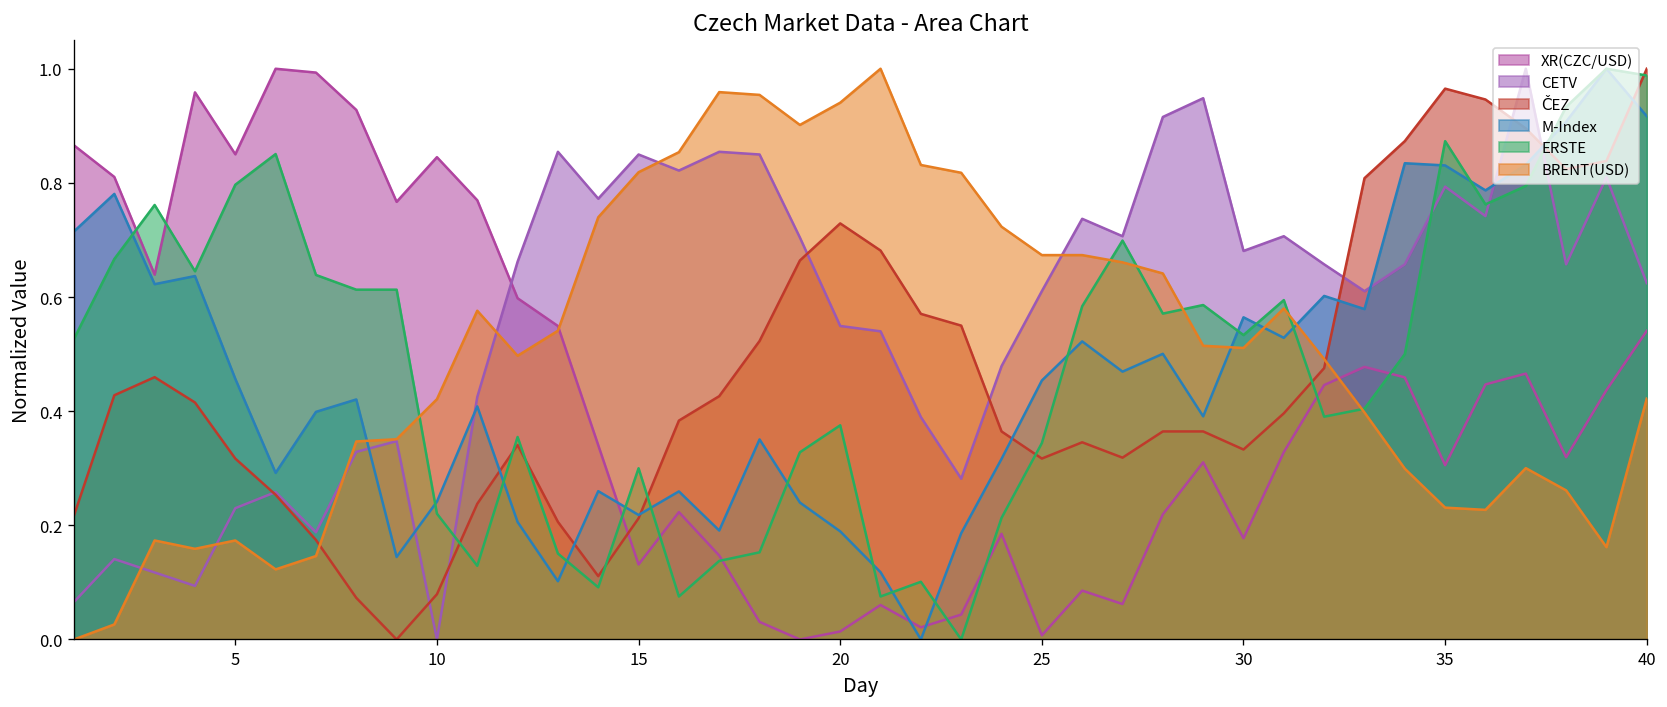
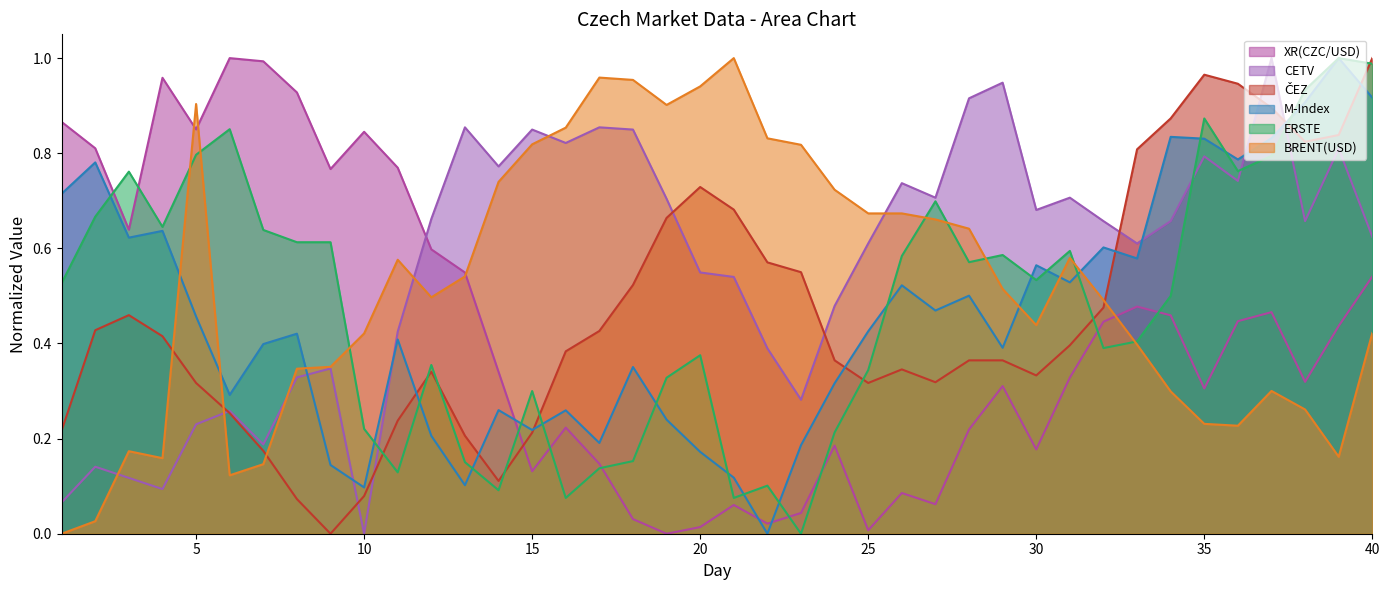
BRENT(USD), 5: 0.17 -> 0.90
M-Index, 10: 0.24 -> 0.10
M-Index, 20: 0.19 -> 0.17
M-Index, 25: 0.45 -> 0.43
BRENT(USD), 30: 0.51 -> 0.44
